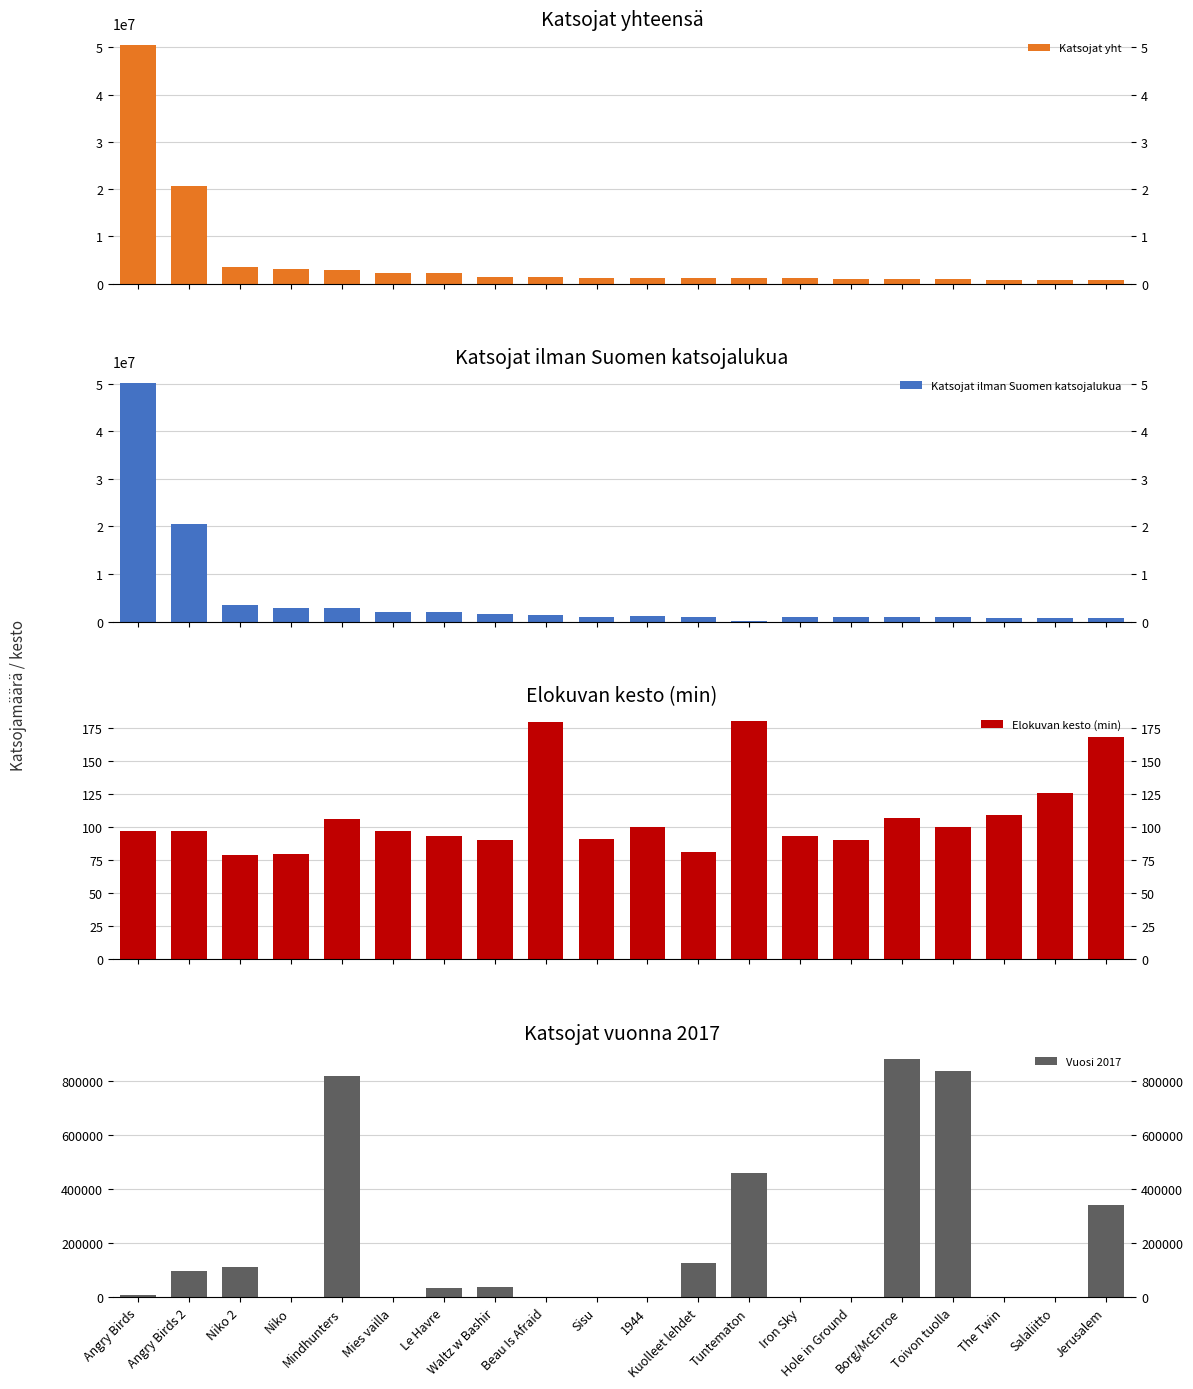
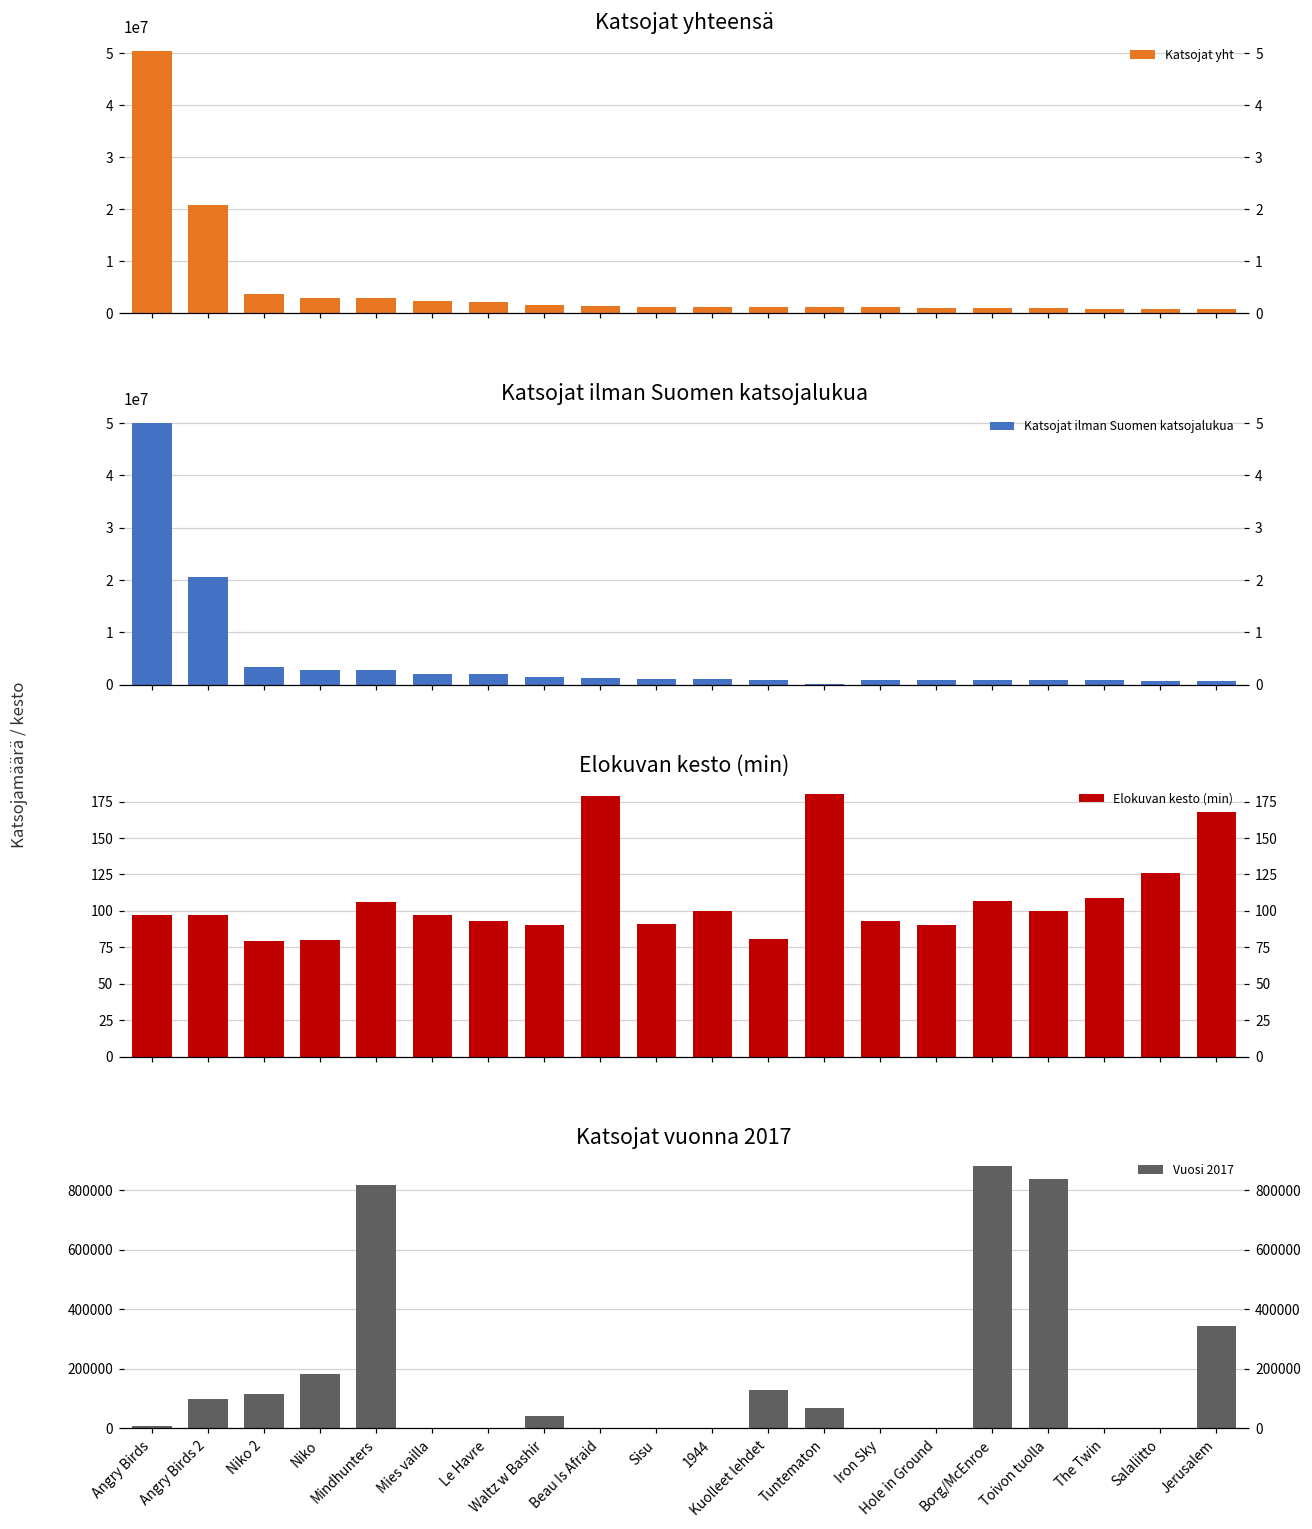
Katsojat vuonna 2017, Niko: 0 -> 180000
Katsojat vuonna 2017, Le Havre: 40000 -> 0
Katsojat vuonna 2017, Tuntematon: 460000 -> 70000
